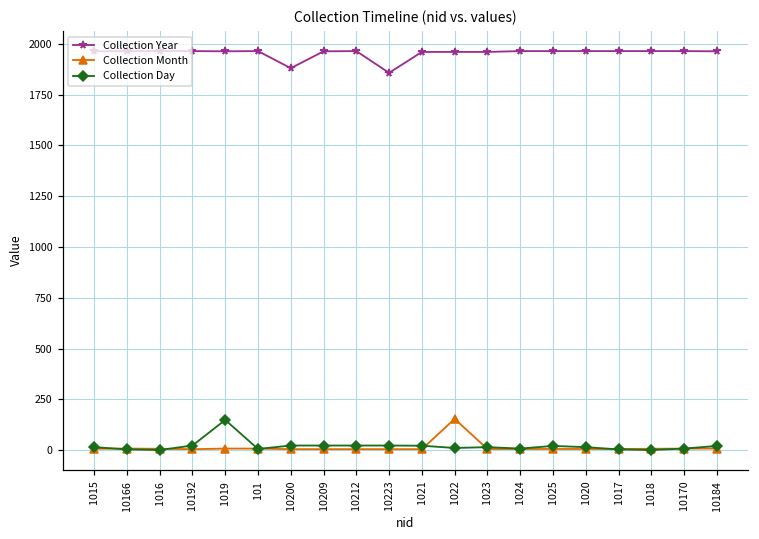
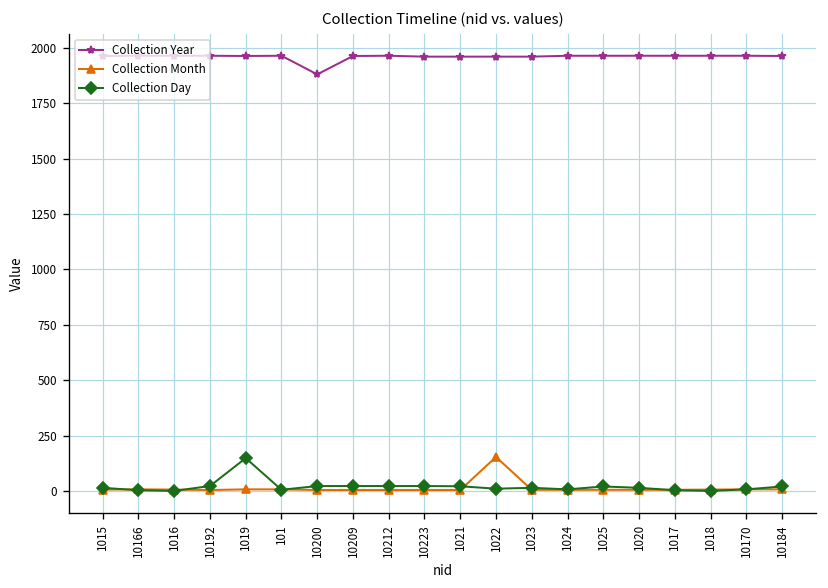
Collection Year, 10223: 1860 -> 1960
